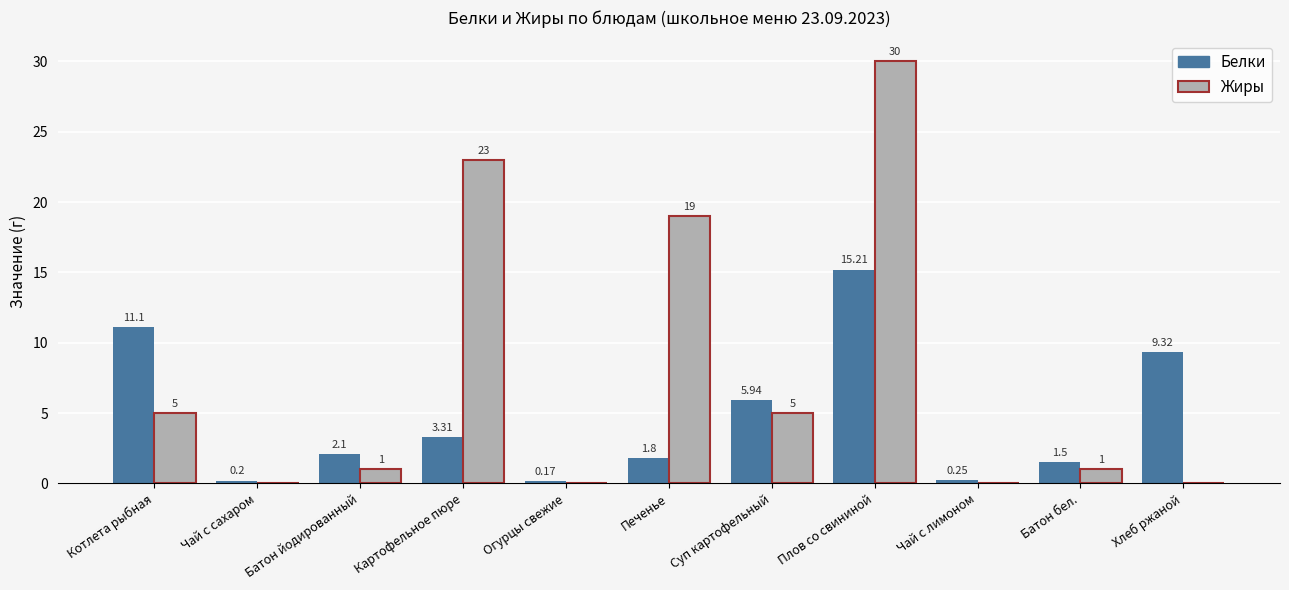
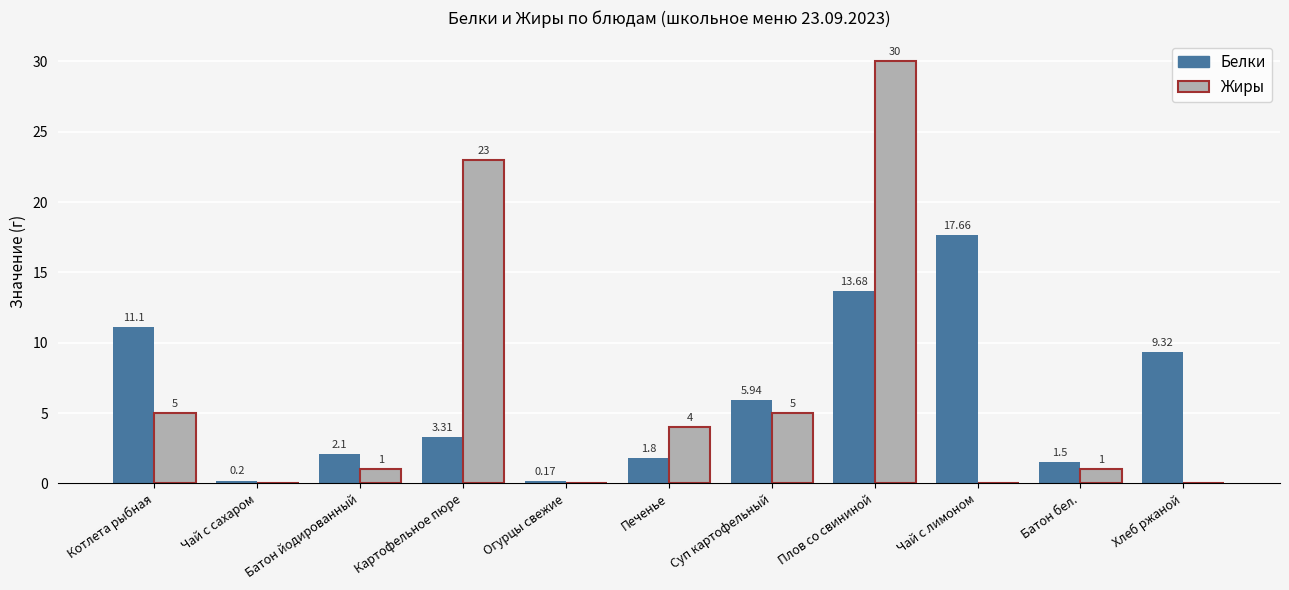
Жиры, Печенье: 19 -> 4
Белки, Плов со свининой: 15.21 -> 13.68
Белки, Чай с лимоном: 0.25 -> 17.66
